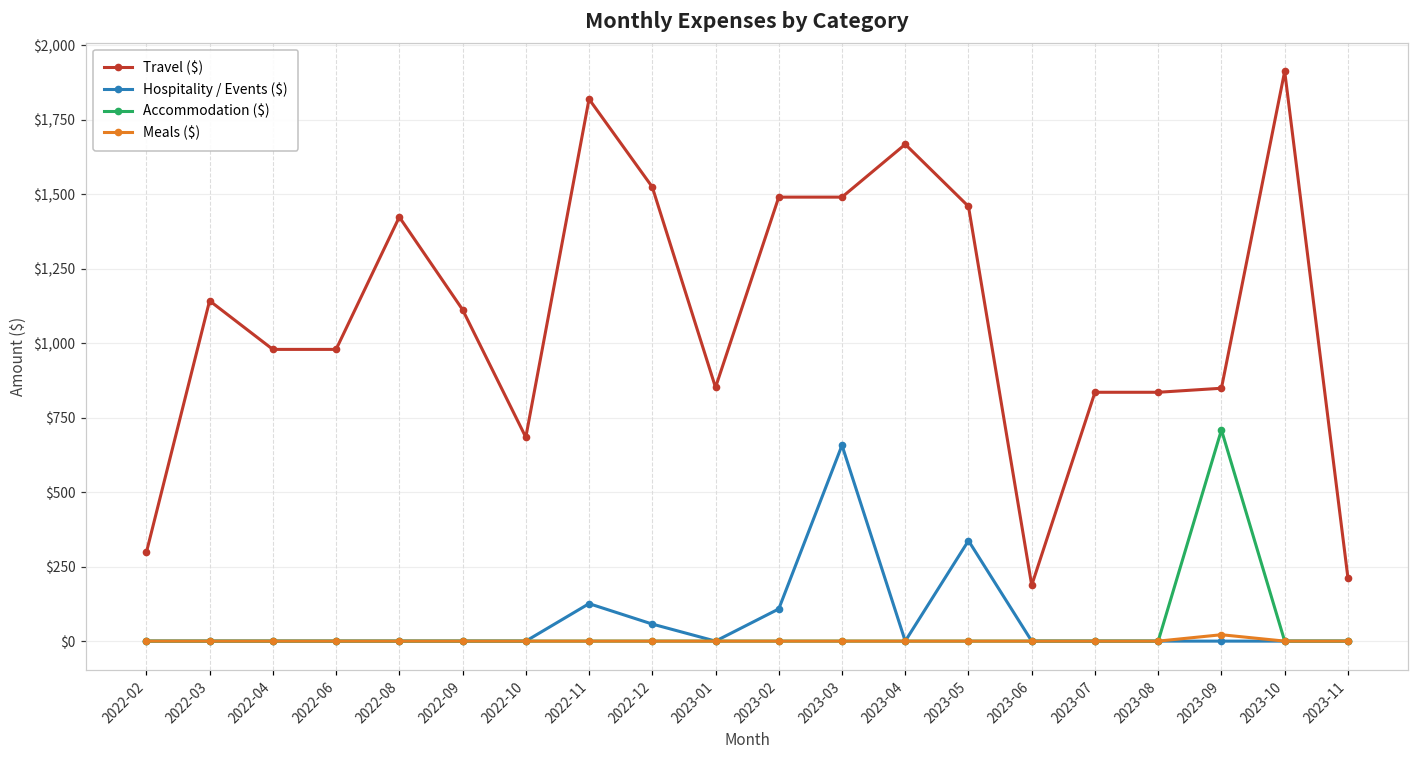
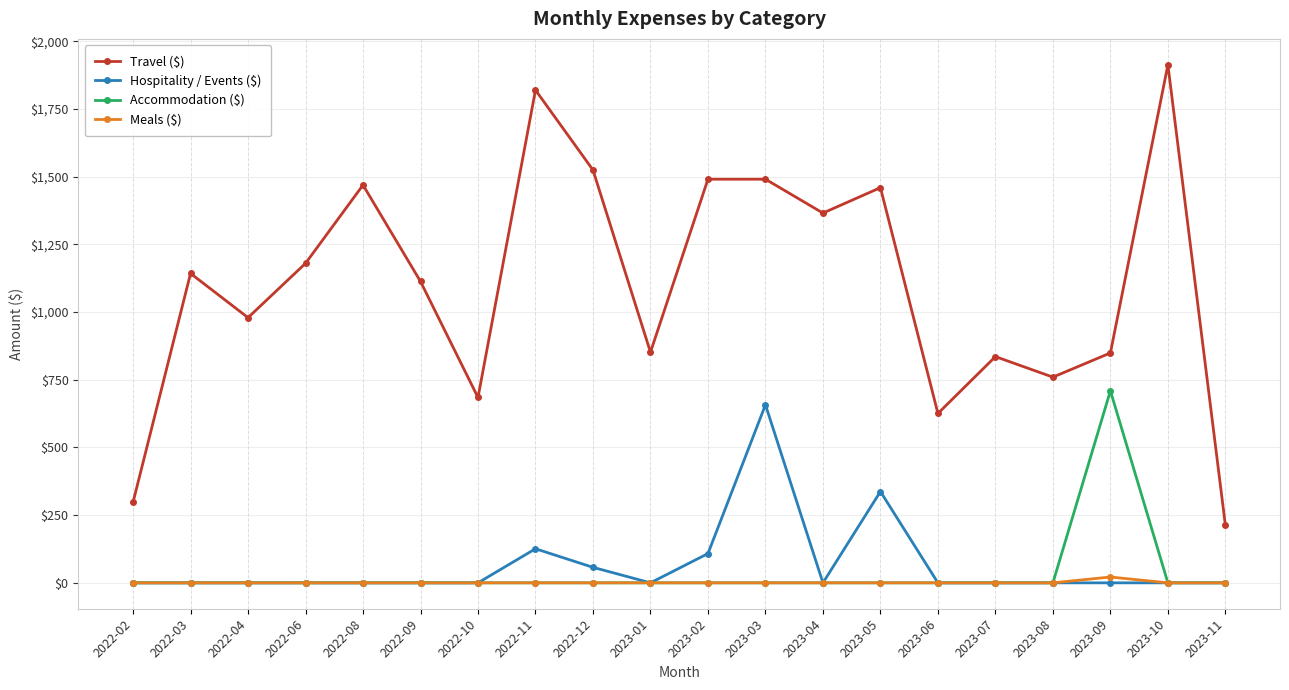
Travel ($), 2022-06: $980 -> $1,180
Travel ($), 2022-08: $1,420 -> $1,470
Travel ($), 2023-04: $1,670 -> $1,370
Travel ($), 2023-06: $190 -> $630
Travel ($), 2023-08: $840 -> $760
